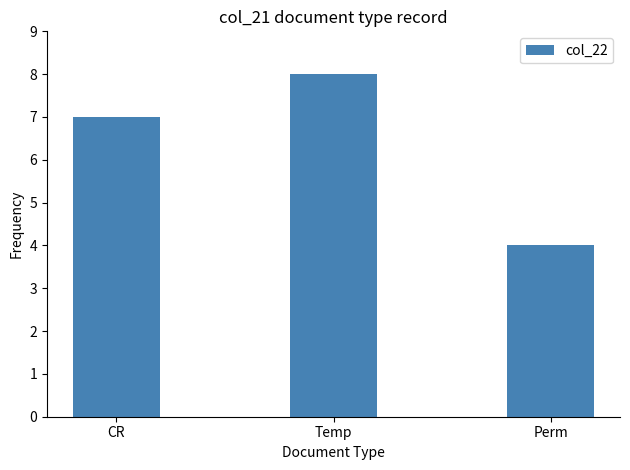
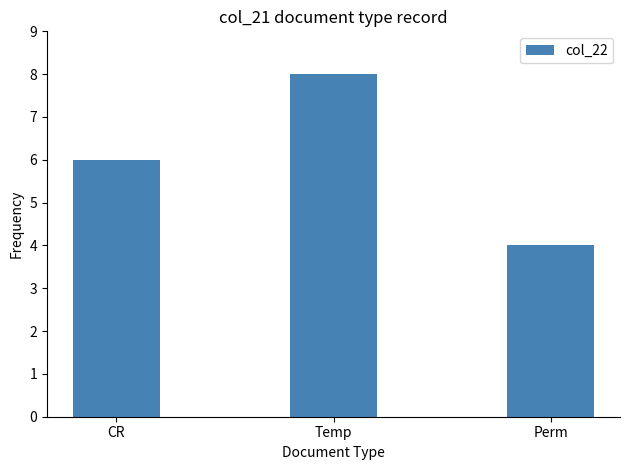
CR: 7 -> 6
